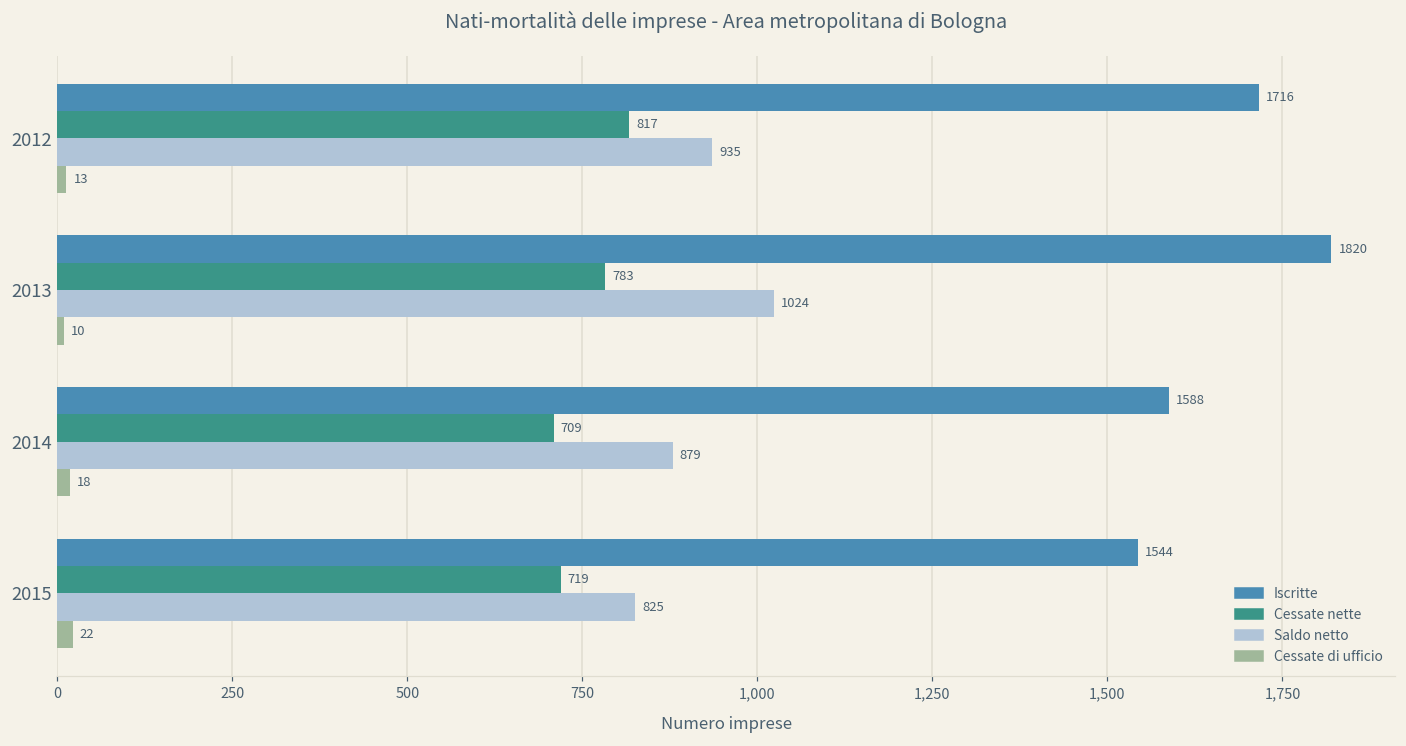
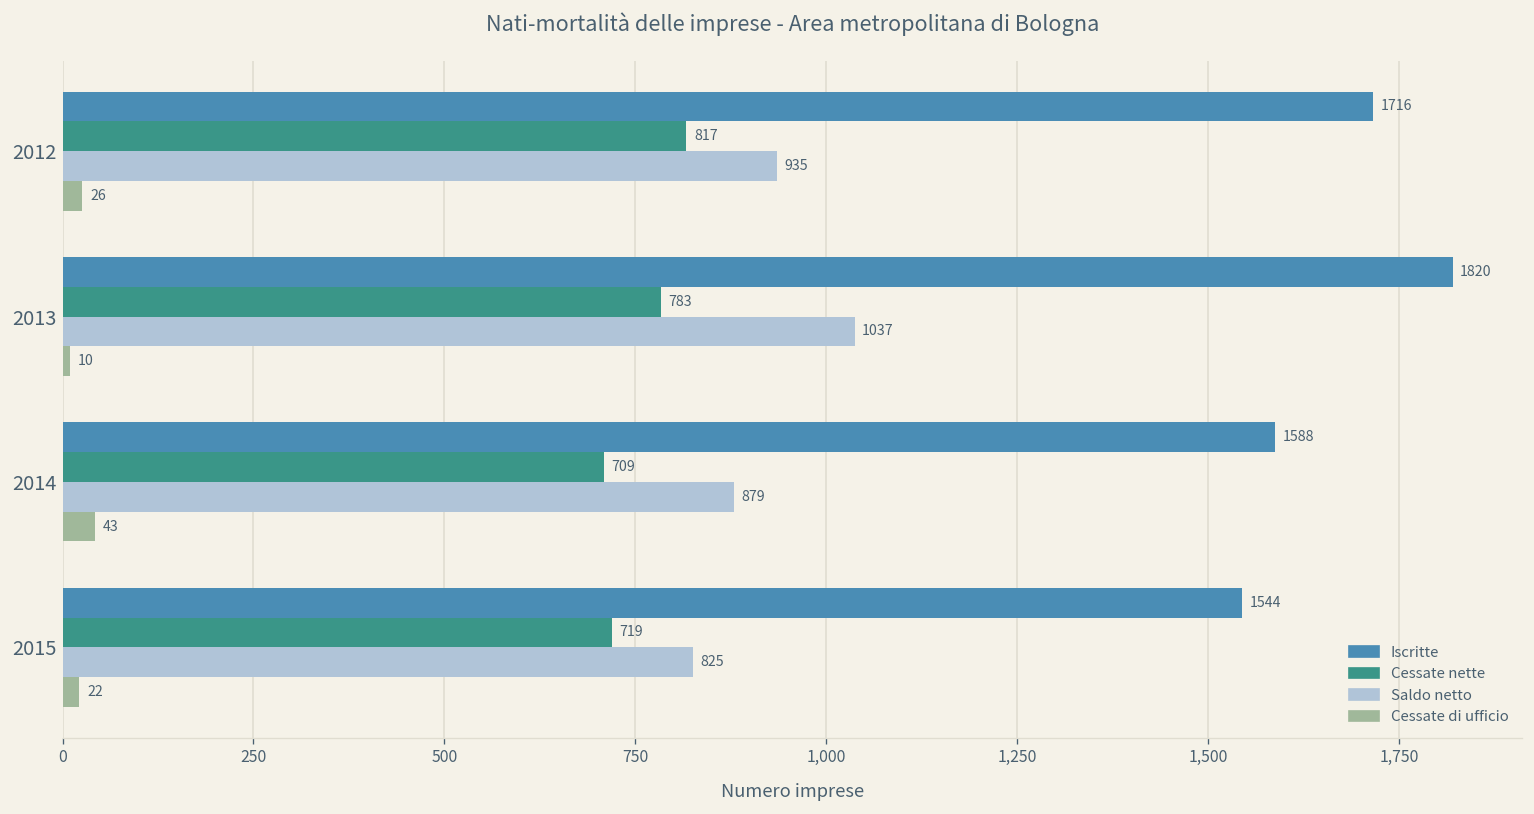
Cessate di ufficio, 2012: 13 -> 26
Saldo netto, 2013: 1024 -> 1037
Cessate di ufficio, 2014: 18 -> 43
